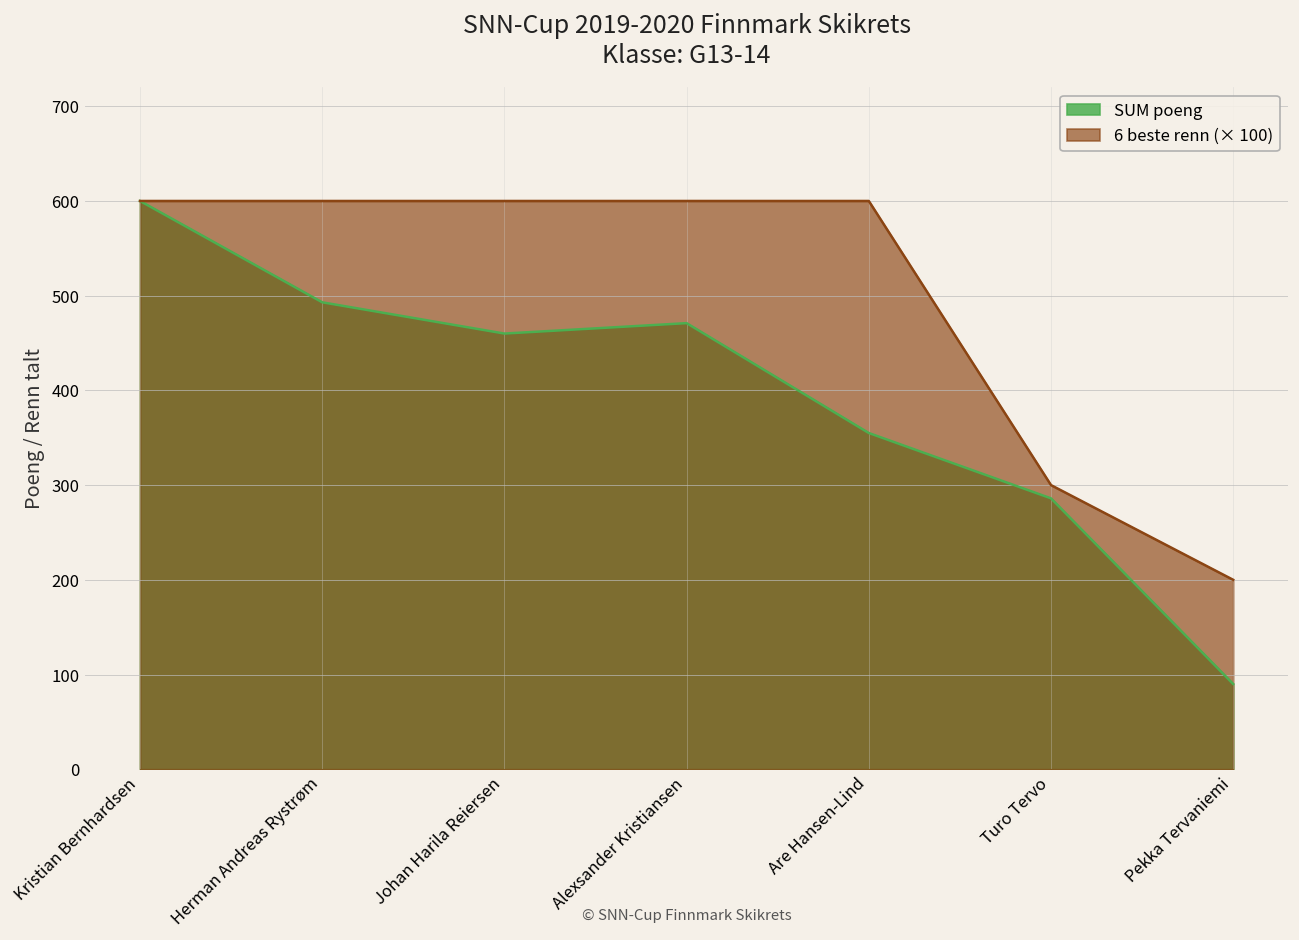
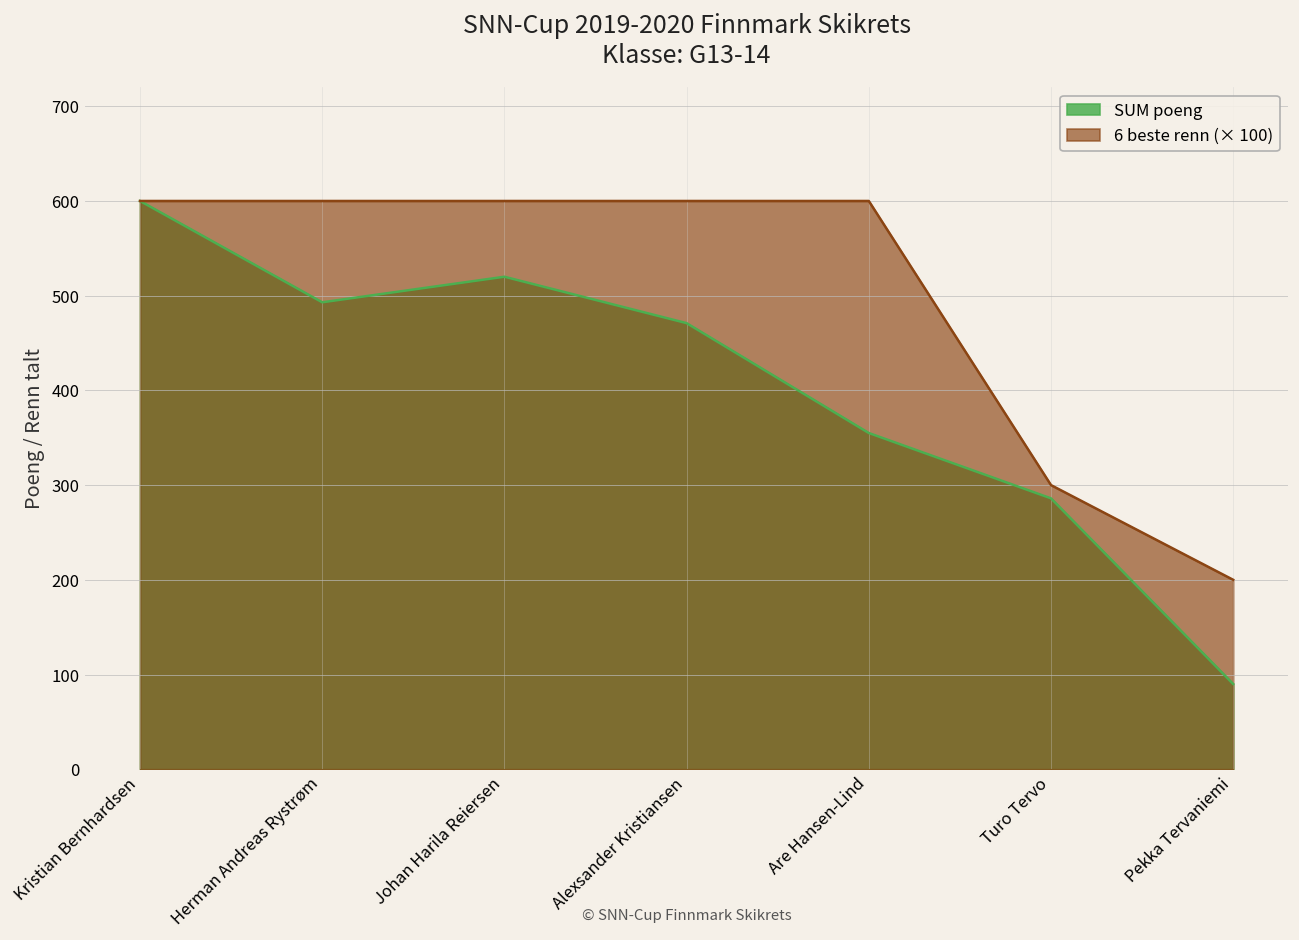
SUM poeng, Johan Harila Reiersen: 460 -> 520
